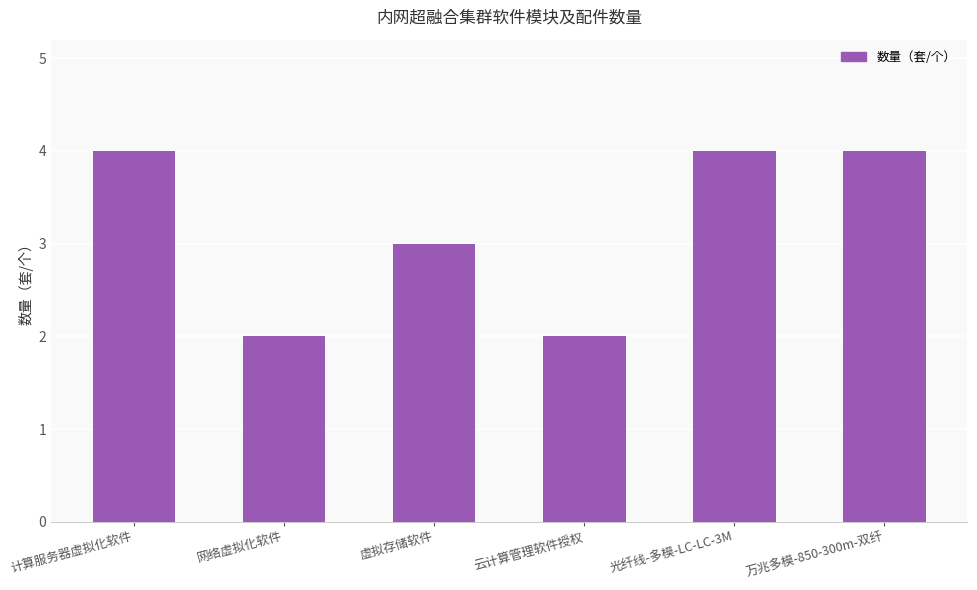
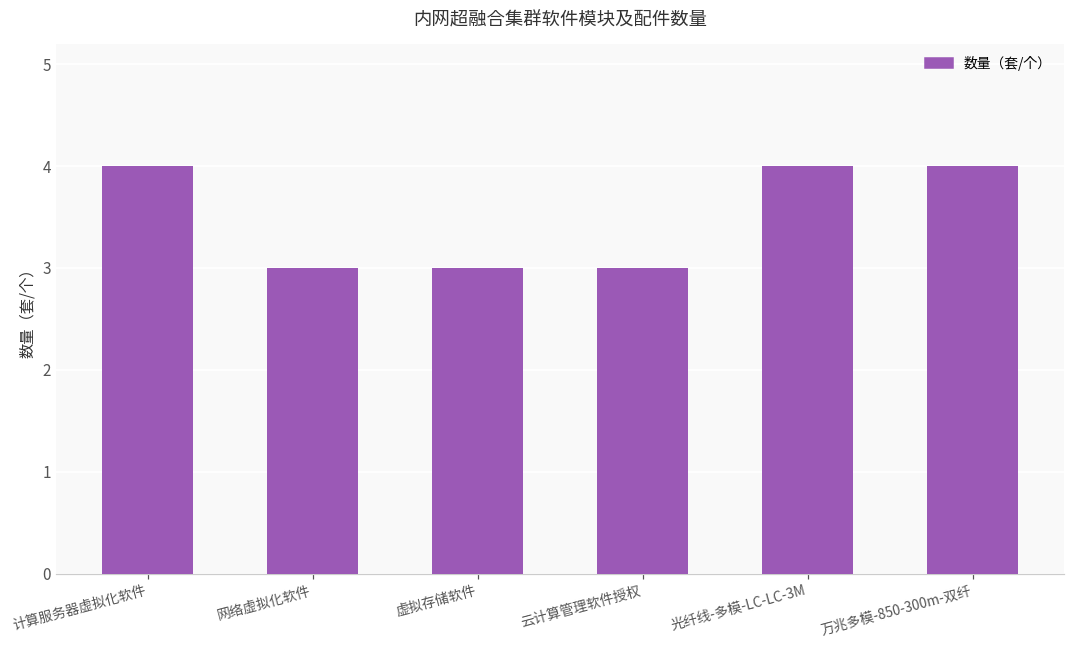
网络虚拟化软件: 2 -> 3
云计算管理软件授权: 2 -> 3
